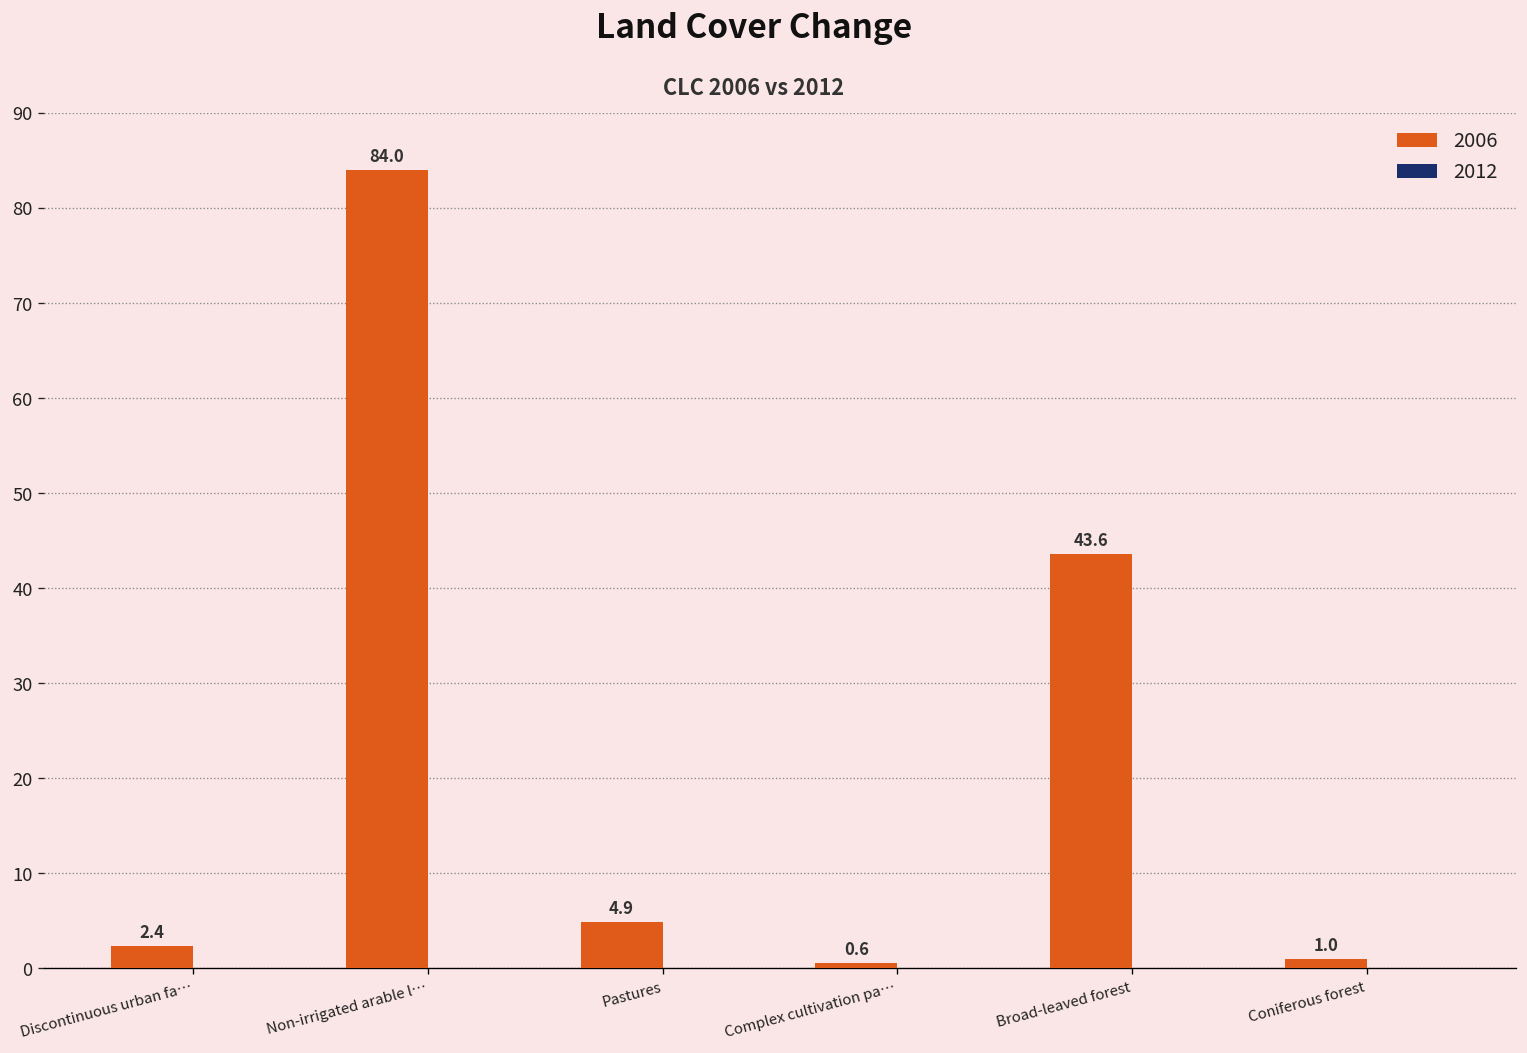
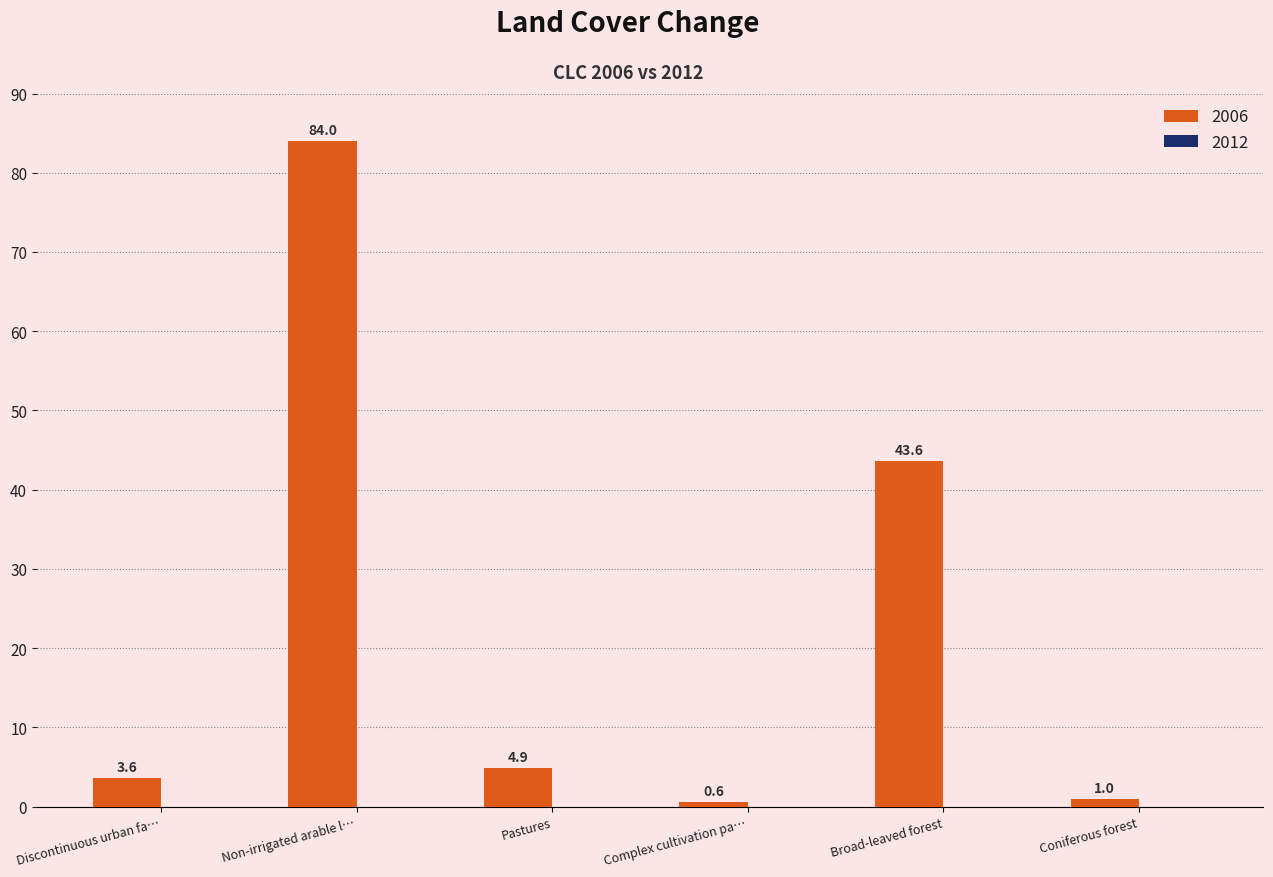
2006, Discontinuous urban fa…: 2.4 -> 3.6
